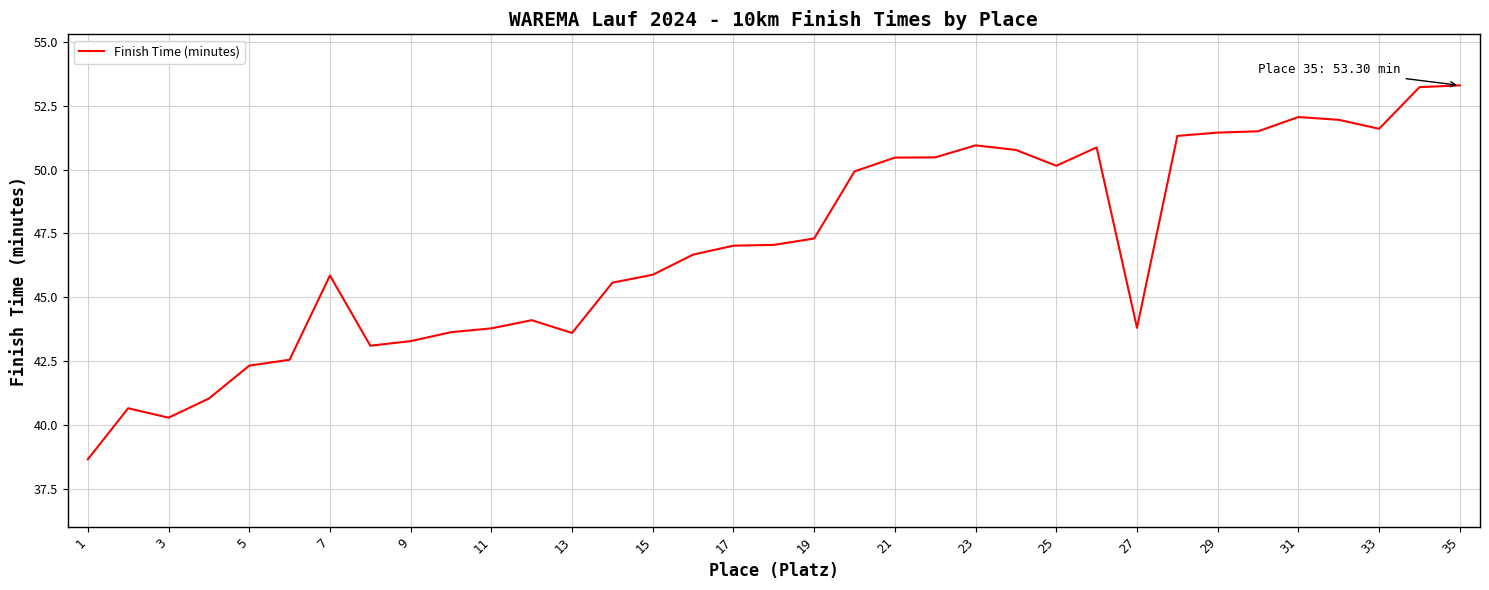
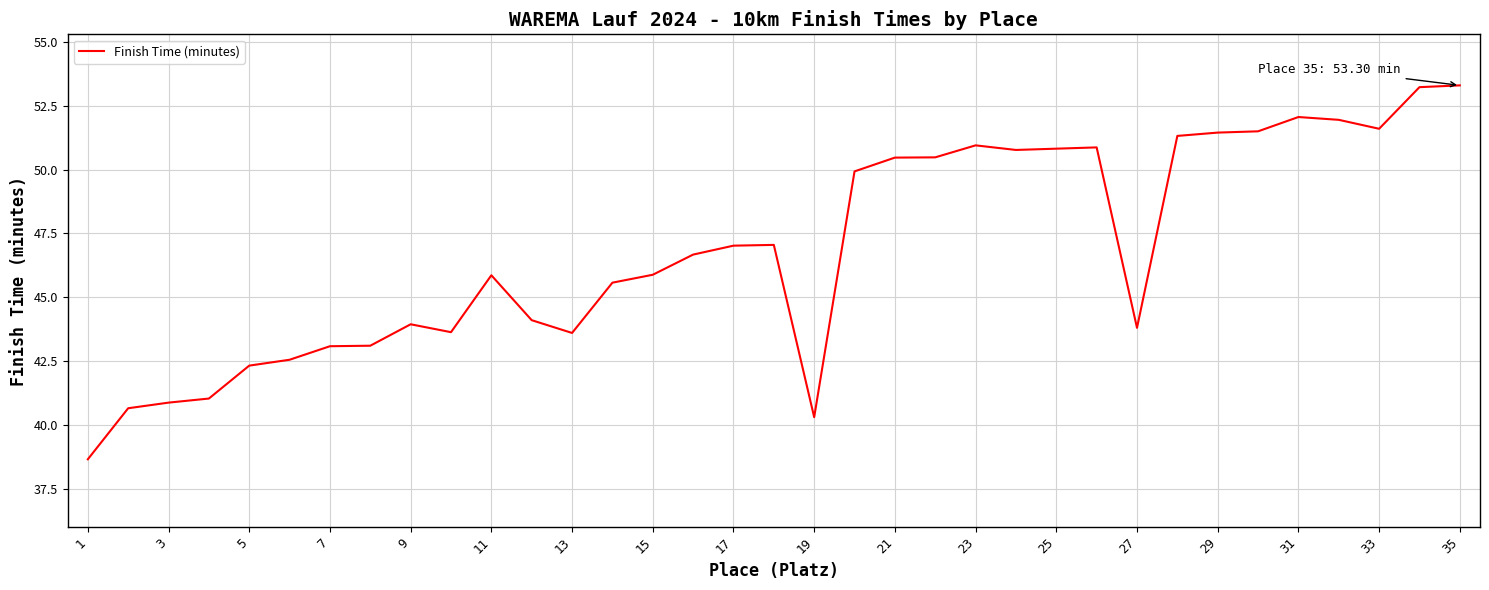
3: 40.3 -> 40.9
7: 45.9 -> 43.1
9: 43.3 -> 43.9
11: 43.8 -> 45.9
19: 47.3 -> 40.3
25: 50.2 -> 50.8
